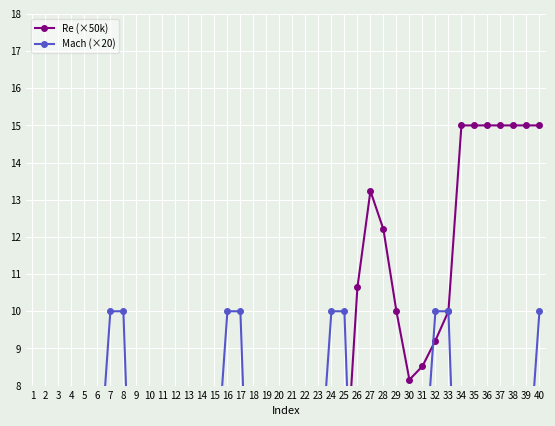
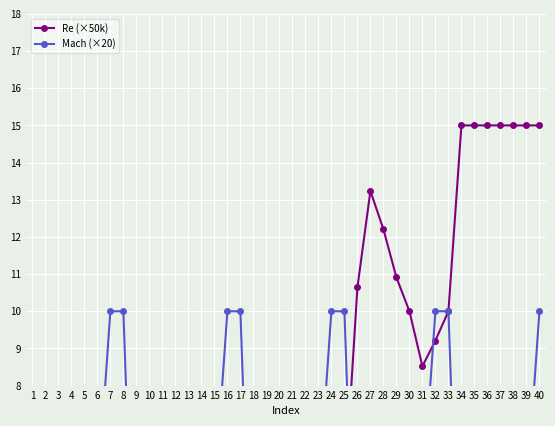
Re (×50k), 29: 10.0 -> 10.9
Re (×50k), 30: 8.2 -> 10.0
